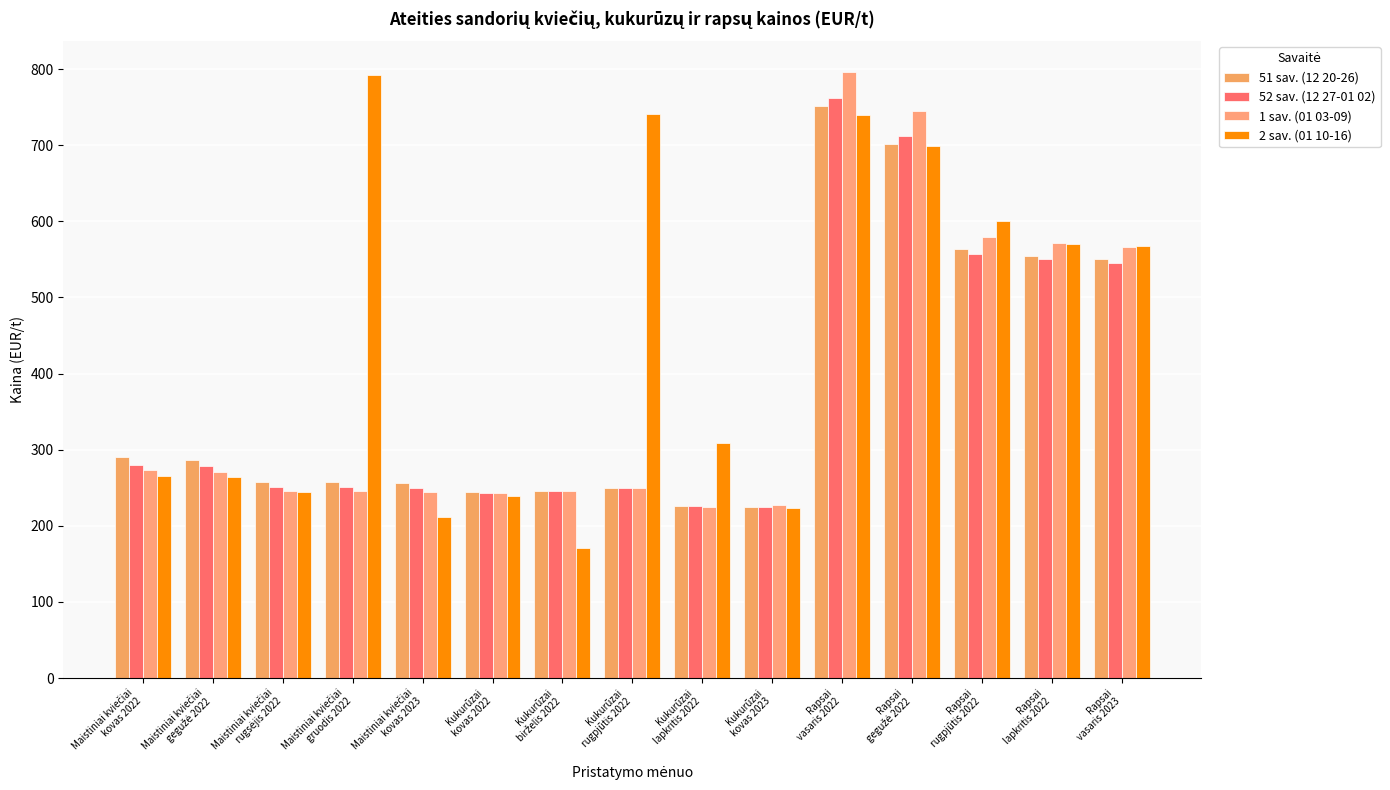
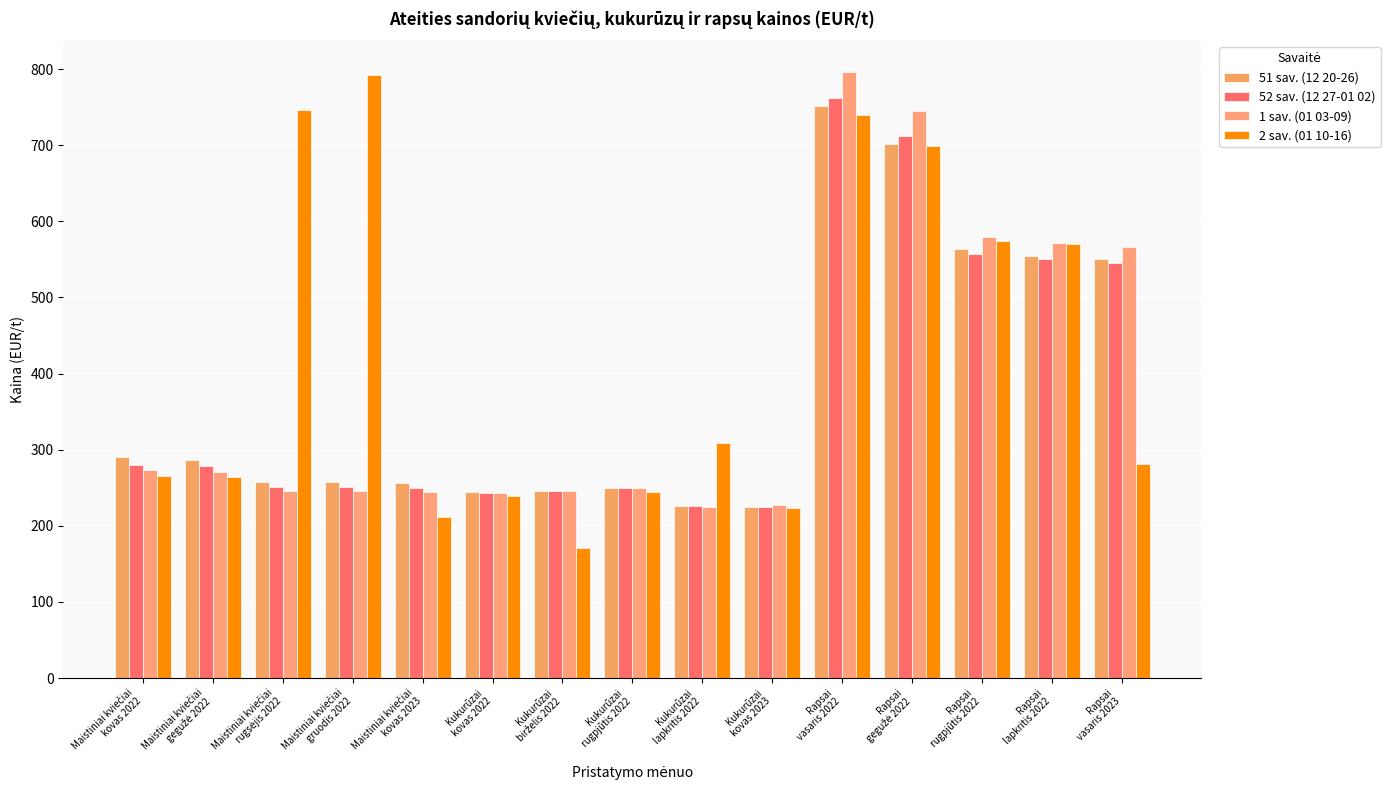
2 sav. (01 10-16), Maistiniai kviečiai rugsėjis 2022: 240 -> 750
2 sav. (01 10-16), Kukurūzai rugpjūtis 2022: 740 -> 250
2 sav. (01 10-16), Rapsai rugpjūtis 2022: 600 -> 570
2 sav. (01 10-16), Rapsai vasaris 2023: 570 -> 280
